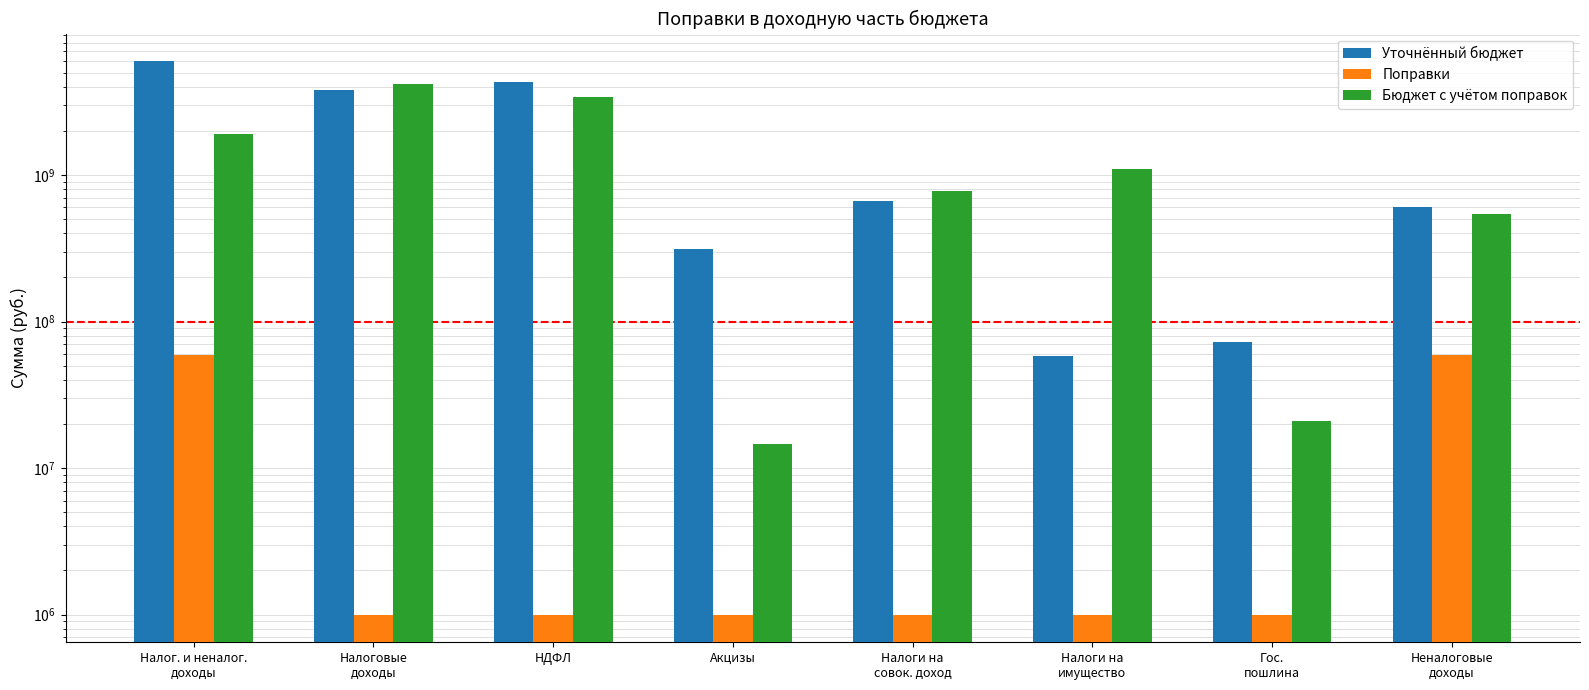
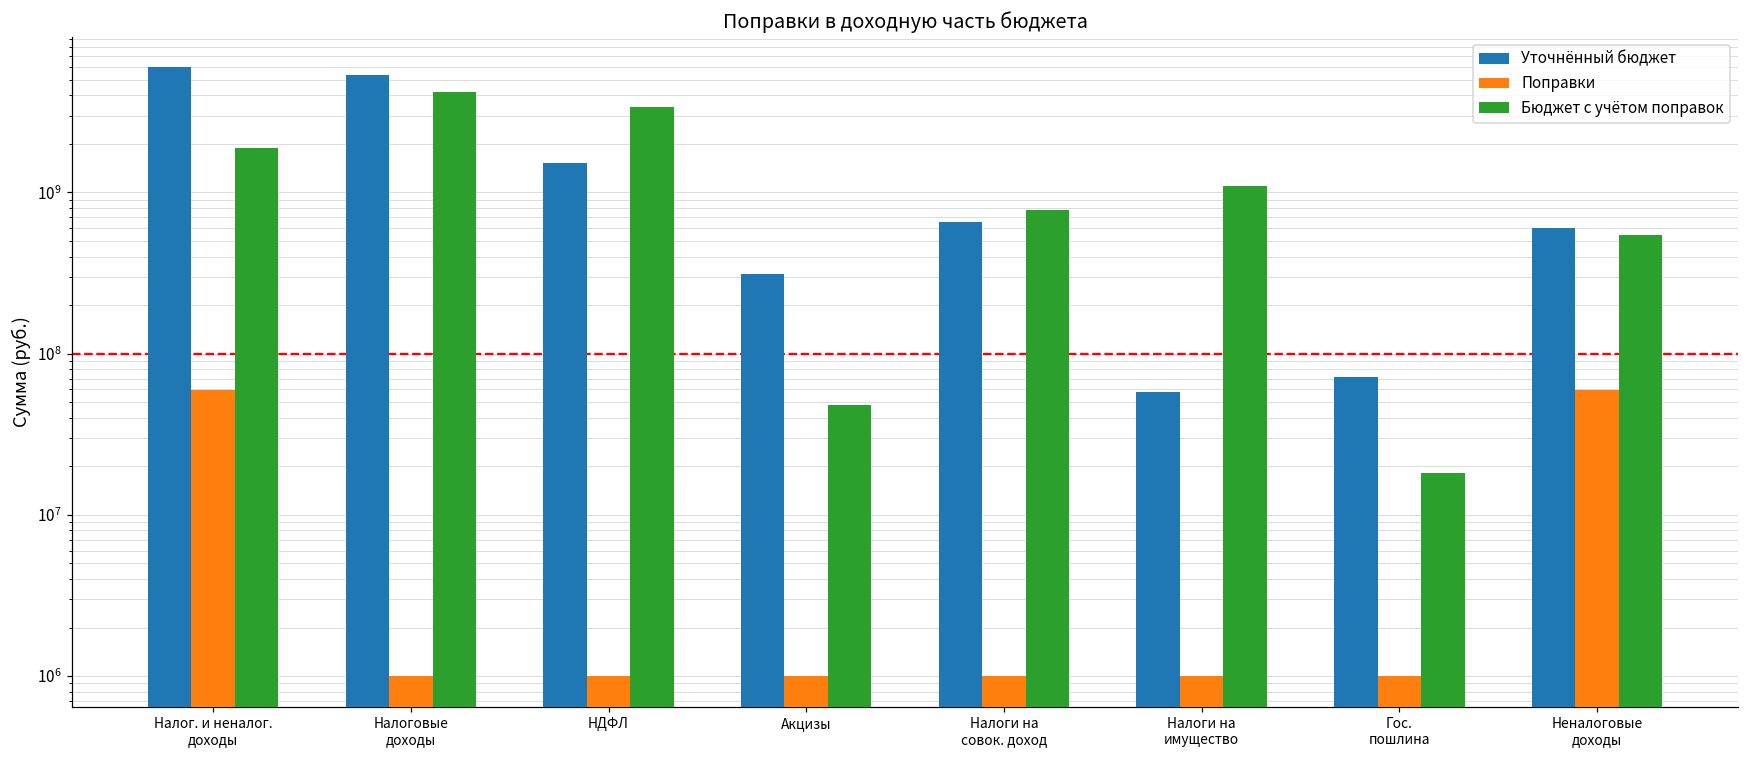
Уточнённый бюджет, Налоговые доходы: 3800000000 -> 5400000000
Уточнённый бюджет, НДФЛ: 4300000000 -> 1500000000
Бюджет с учётом поправок, Акцизы: 15000000 -> 48000000
Бюджет с учётом поправок, Гос. пошлина: 21000000 -> 18000000
